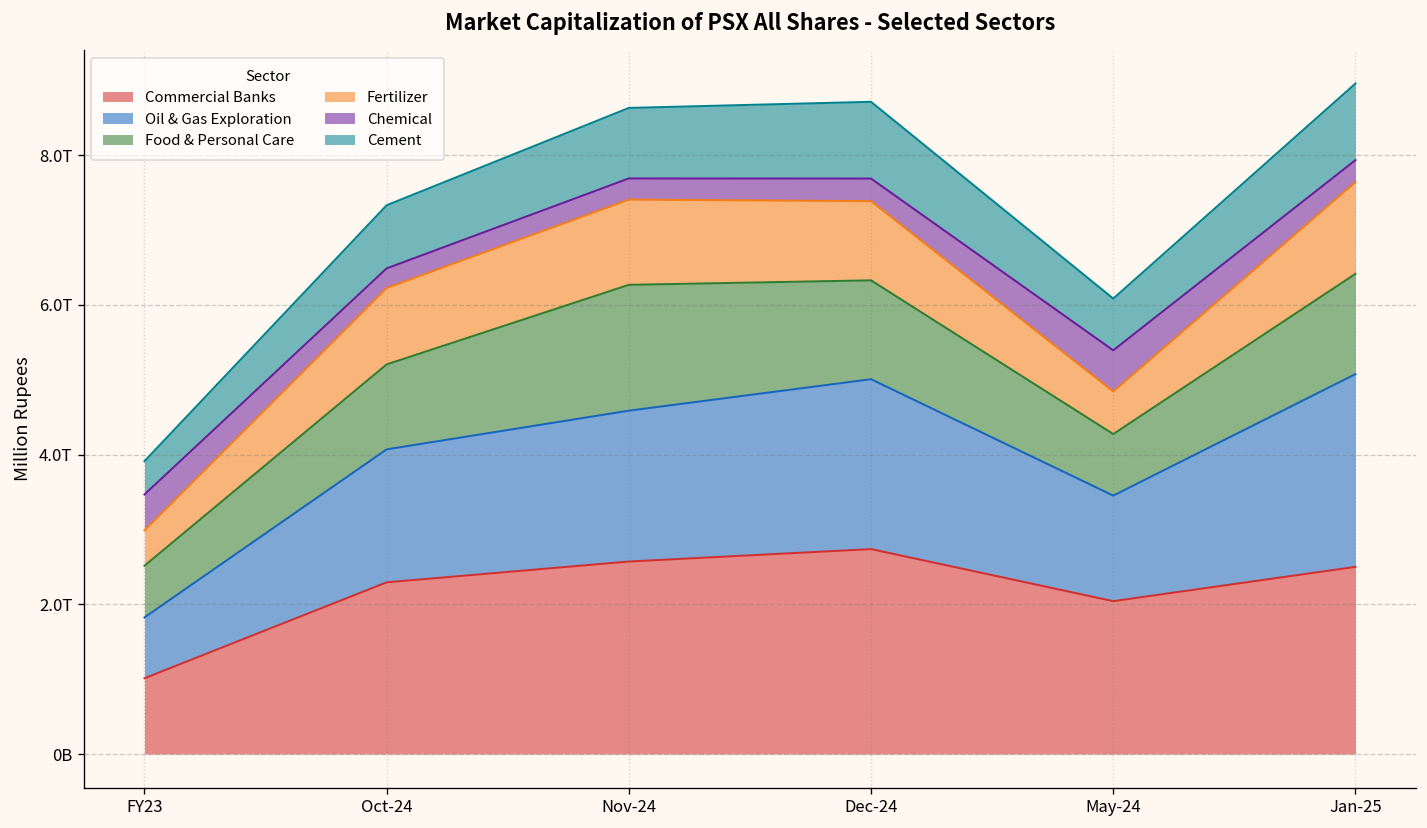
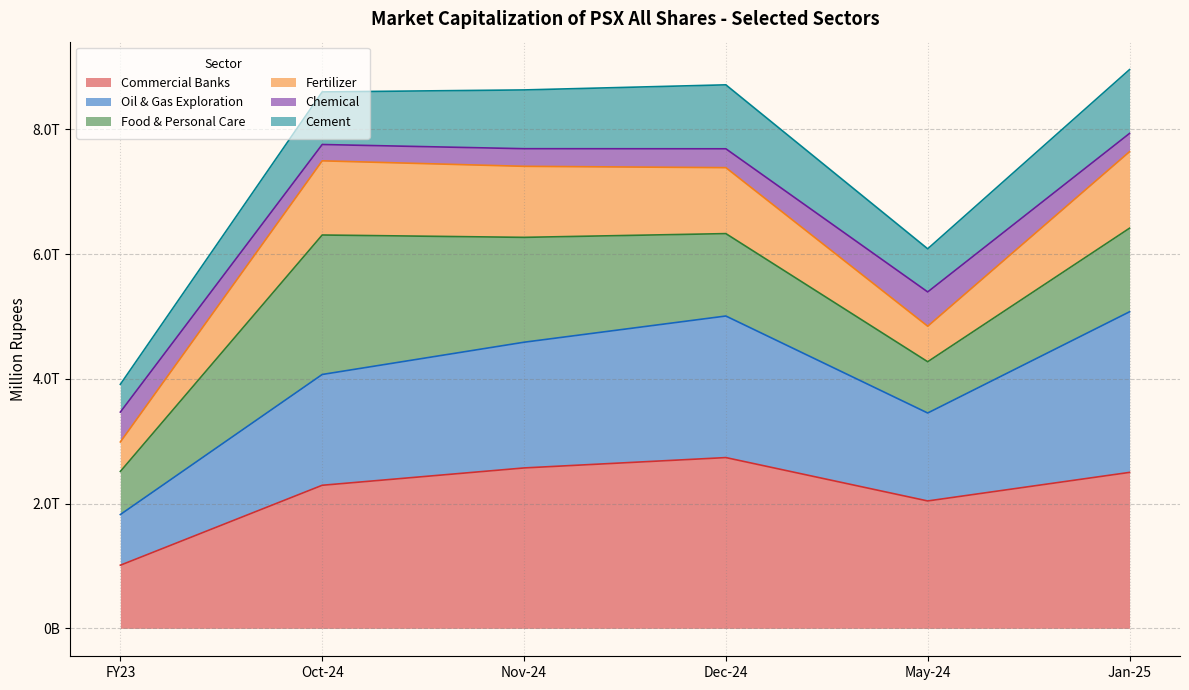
Food & Personal Care, Oct-24: 1.1T -> 2.2T
Fertilizer, Oct-24: 1.0T -> 1.2T
